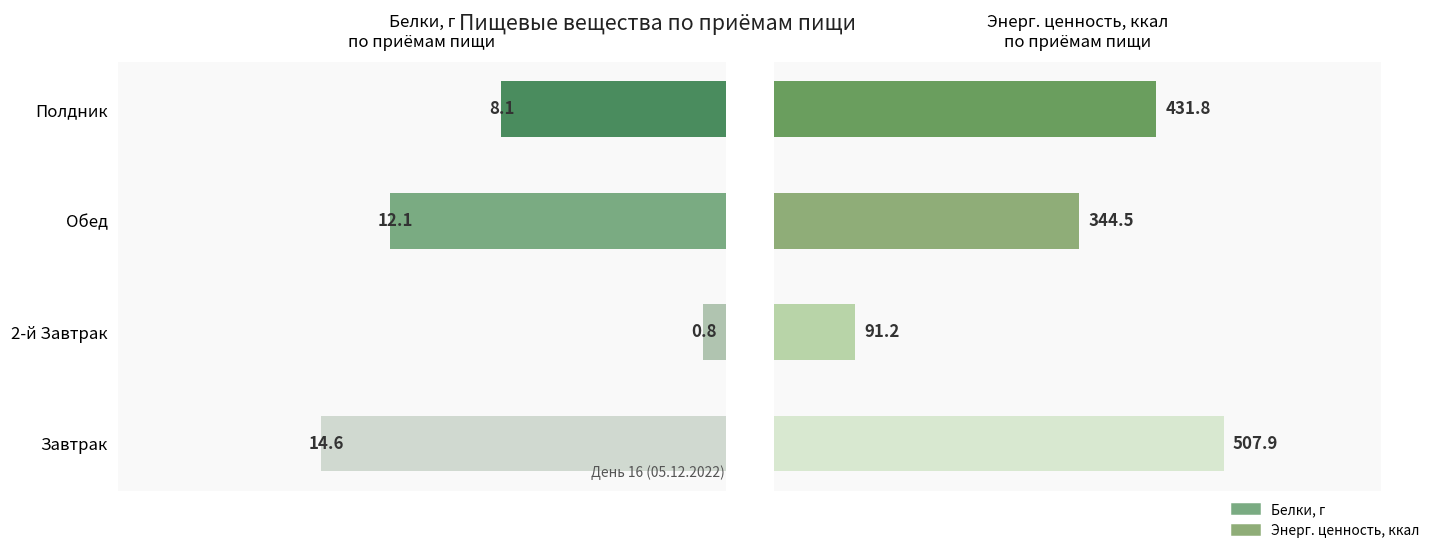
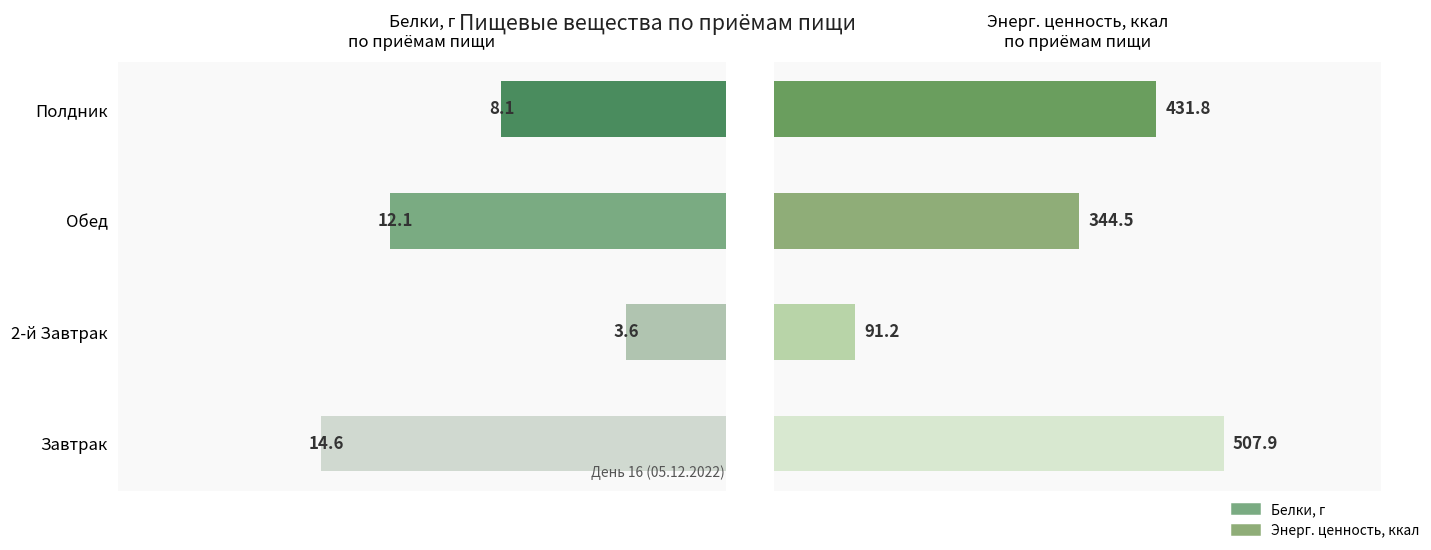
Белки, г по приёмам пищи, 2-й Завтрак: 0.8 -> 3.6
